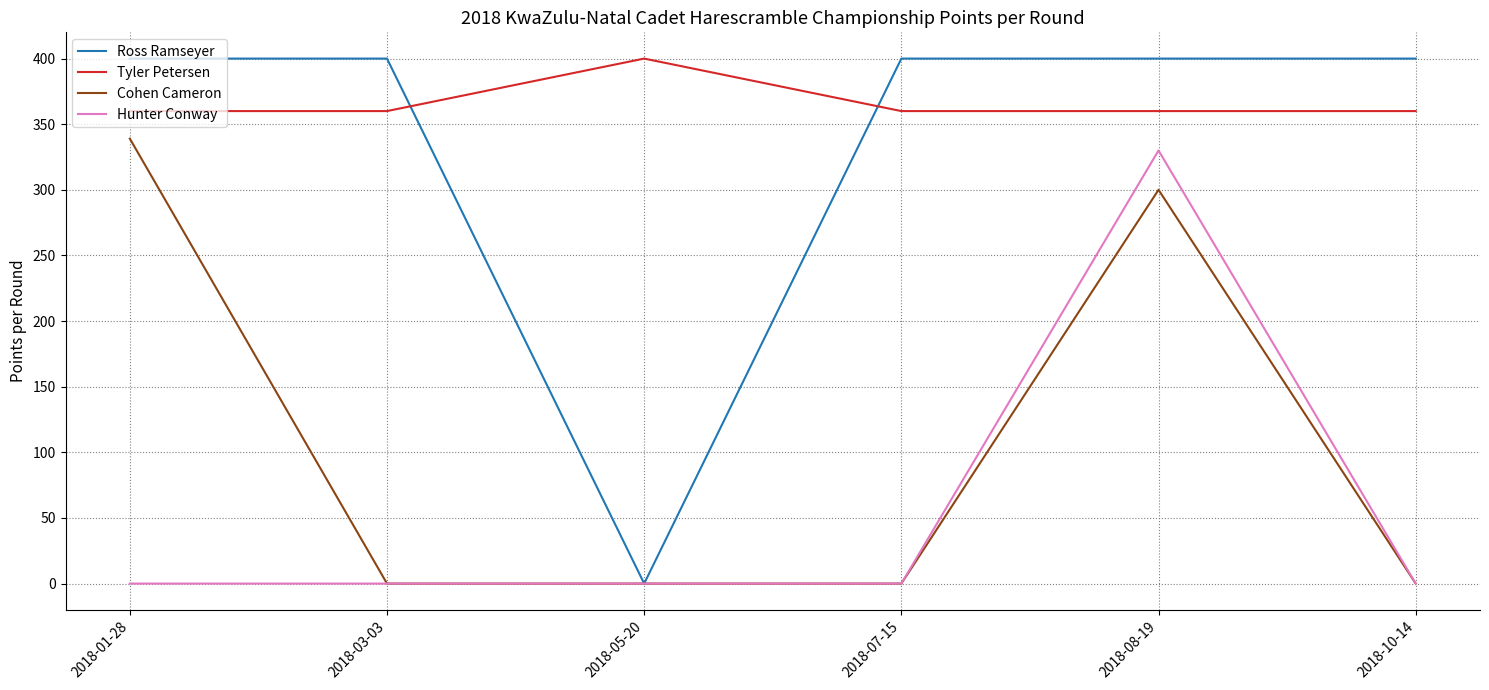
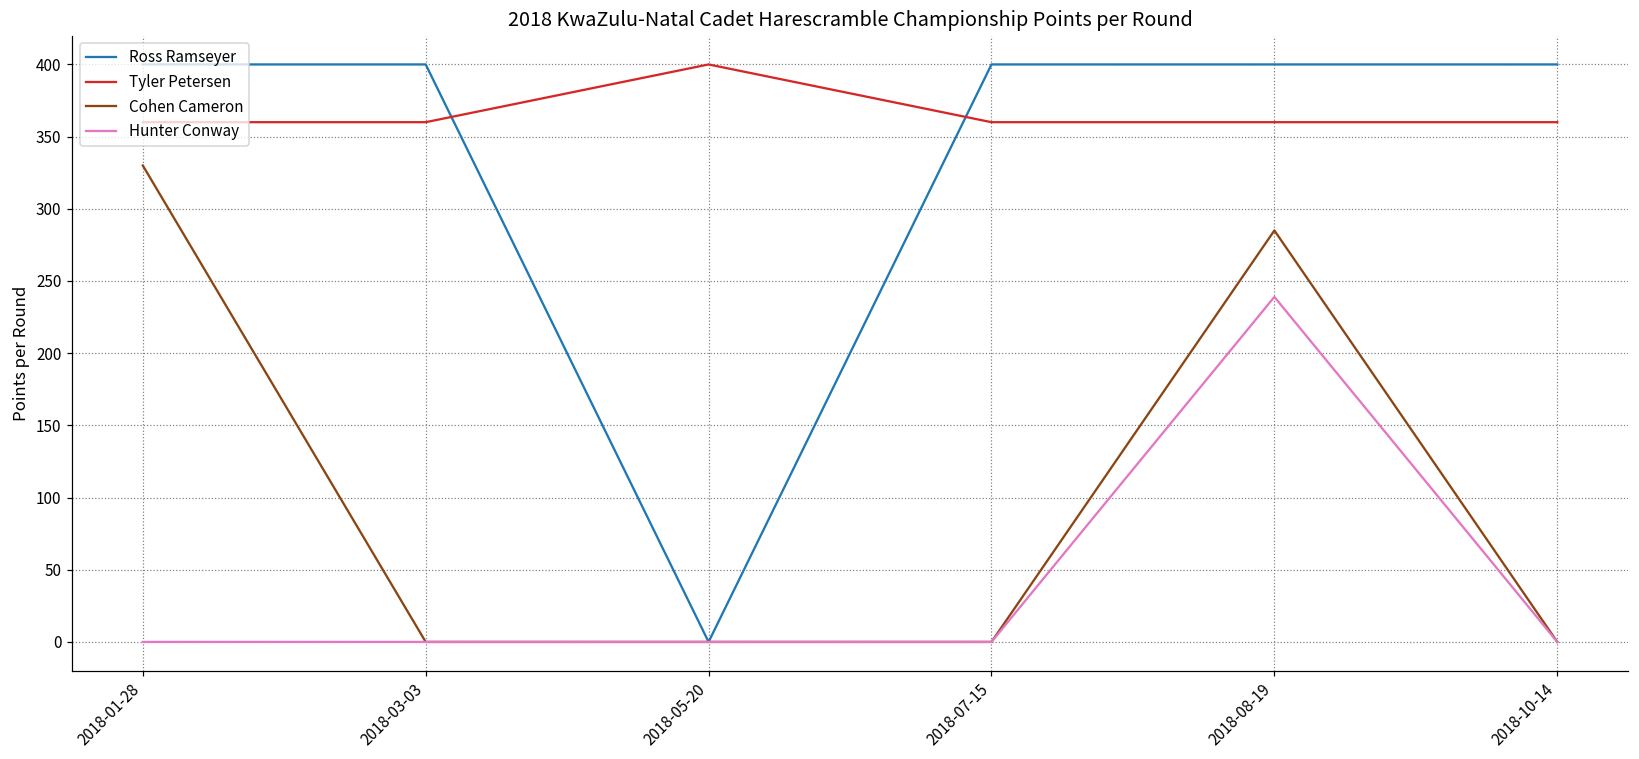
Cohen Cameron, 2018-01-28: 339 -> 330
Cohen Cameron, 2018-08-19: 300 -> 285
Hunter Conway, 2018-08-19: 330 -> 239
